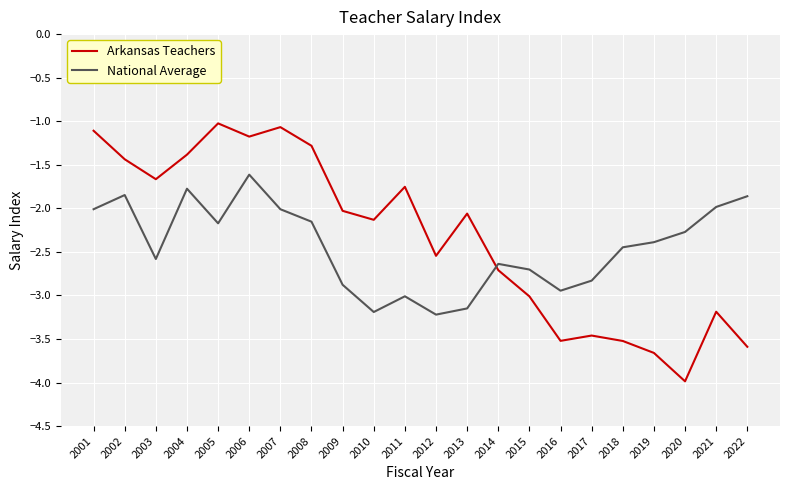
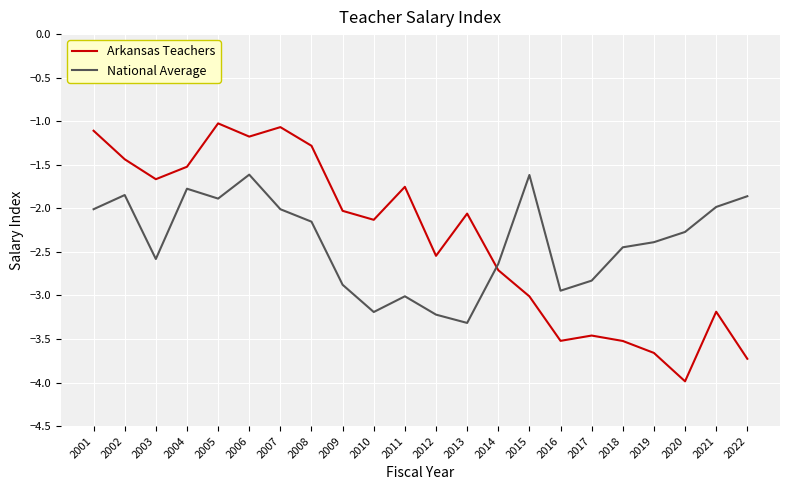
Arkansas Teachers, 2004: -1.4 -> -1.5
National Average, 2005: -2.2 -> -1.9
National Average, 2013: -3.1 -> -3.3
National Average, 2015: -2.7 -> -1.6
Arkansas Teachers, 2022: -3.6 -> -3.7
